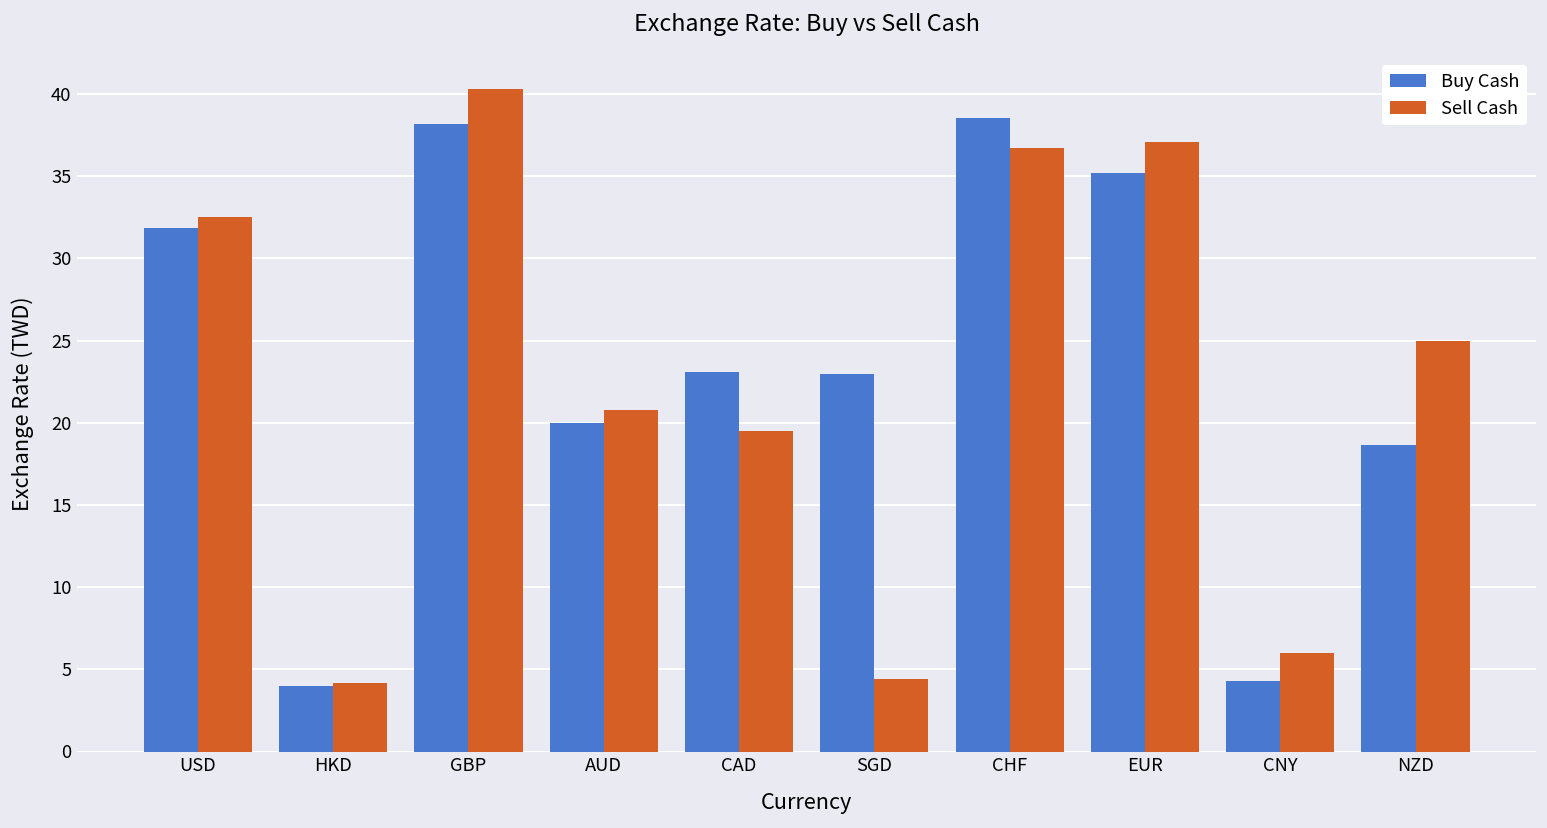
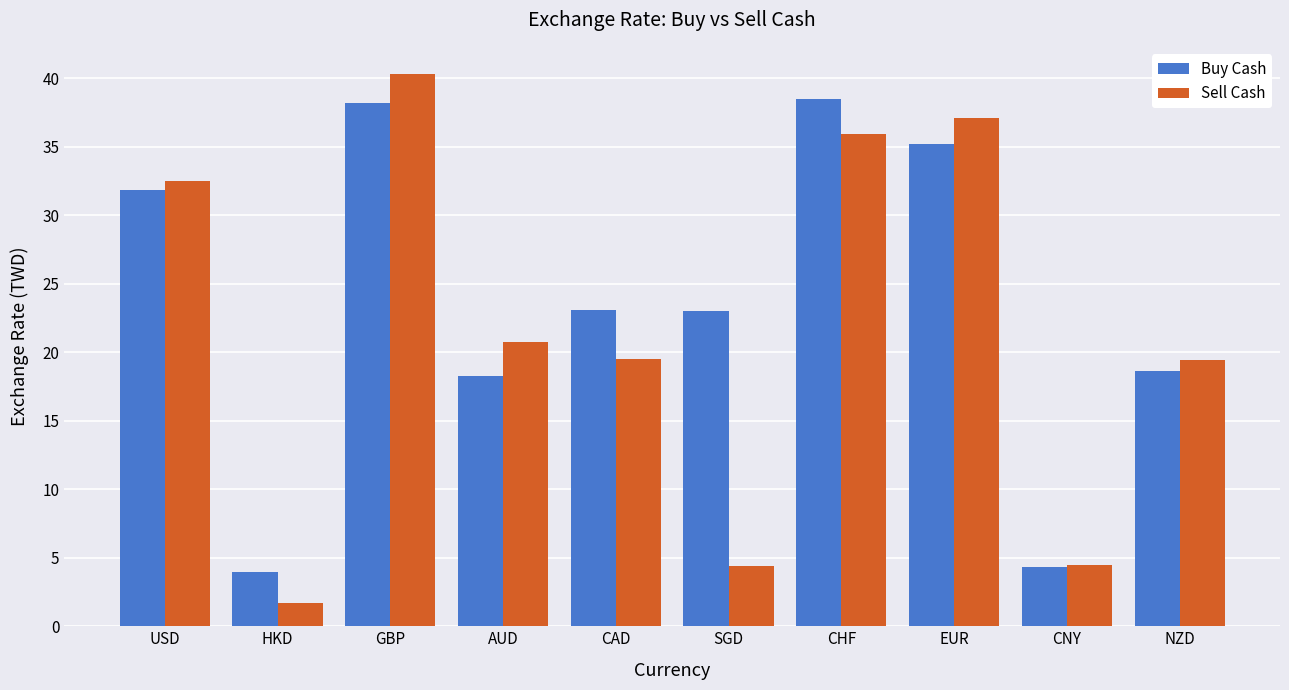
Sell Cash, HKD: 4.2 -> 1.7
Buy Cash, AUD: 20.0 -> 18.3
Sell Cash, CHF: 36.7 -> 36.0
Sell Cash, CNY: 6.0 -> 4.5
Sell Cash, NZD: 25.0 -> 19.5
